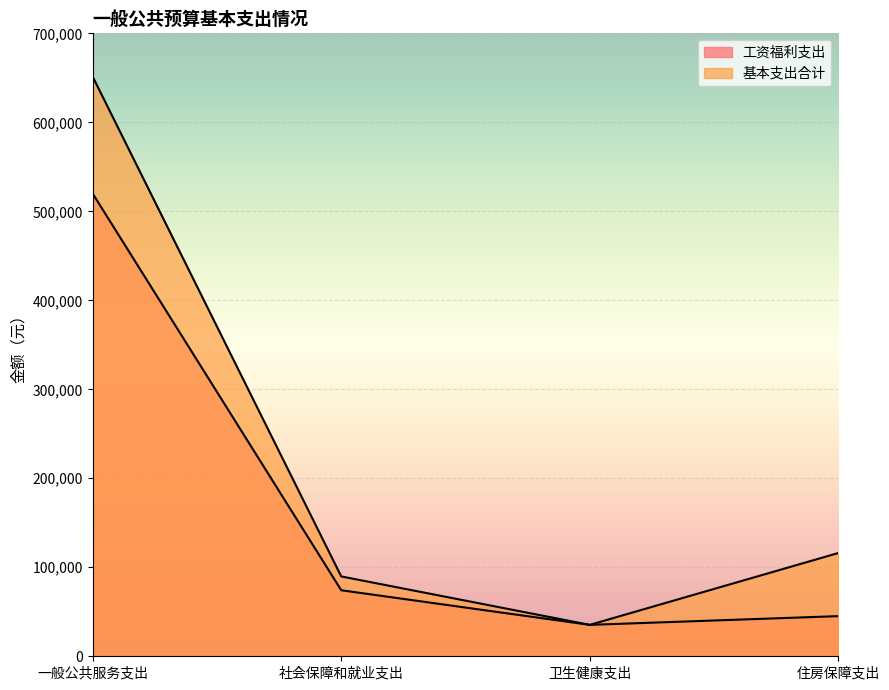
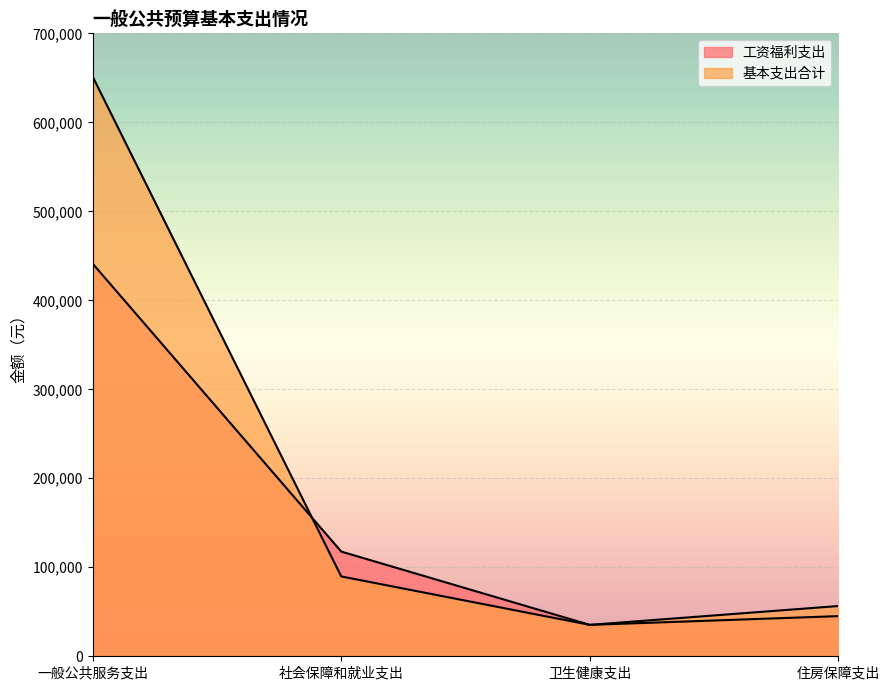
工资福利支出, 一般公共服务支出: 520,000 -> 440,000
工资福利支出, 社会保障和就业支出: 70,000 -> 120,000
基本支出合计, 住房保障支出: 120,000 -> 60,000
